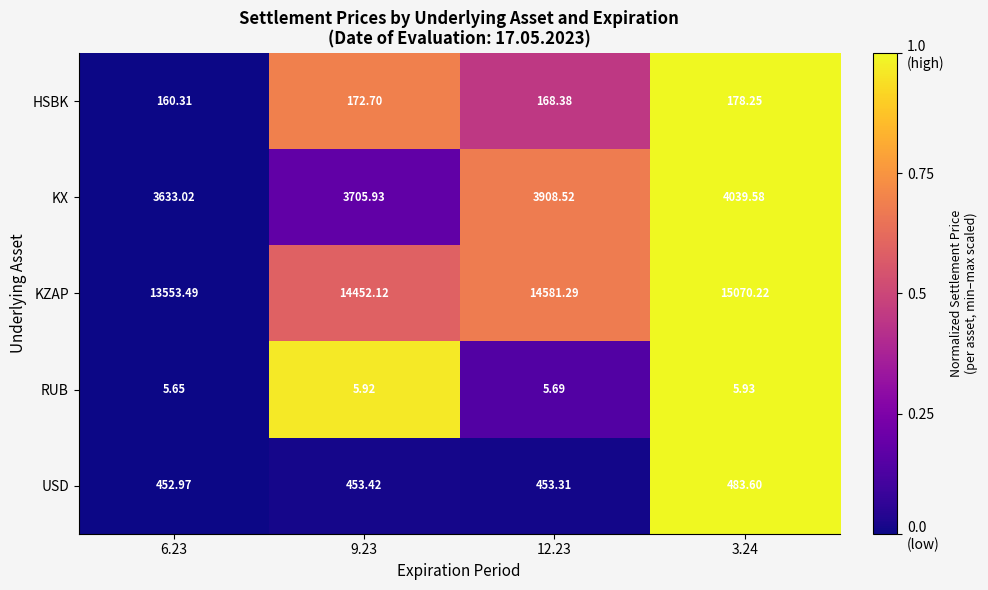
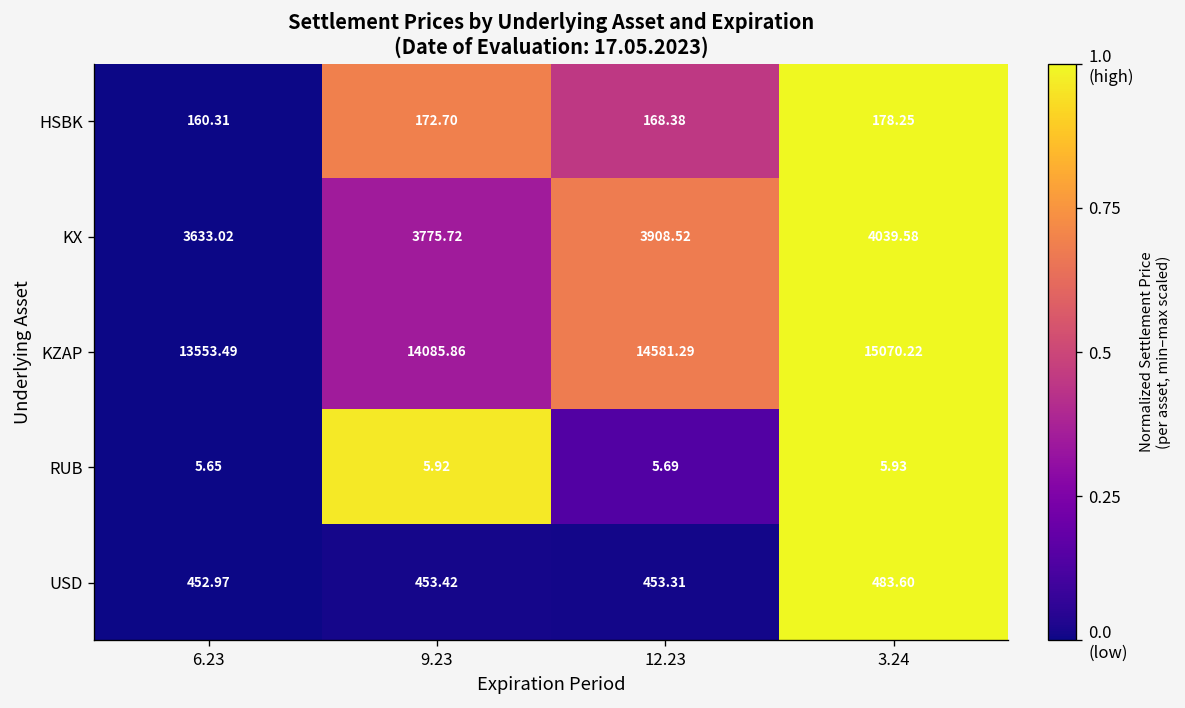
KX, 9.23: 3705.93 -> 3775.72
KZAP, 9.23: 14452.12 -> 14085.86
